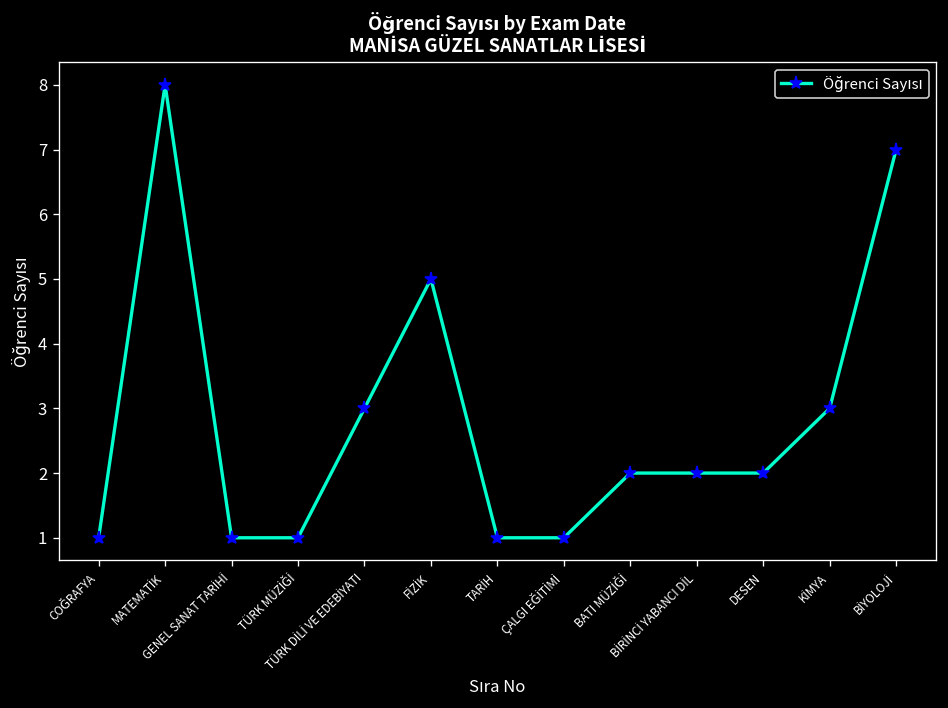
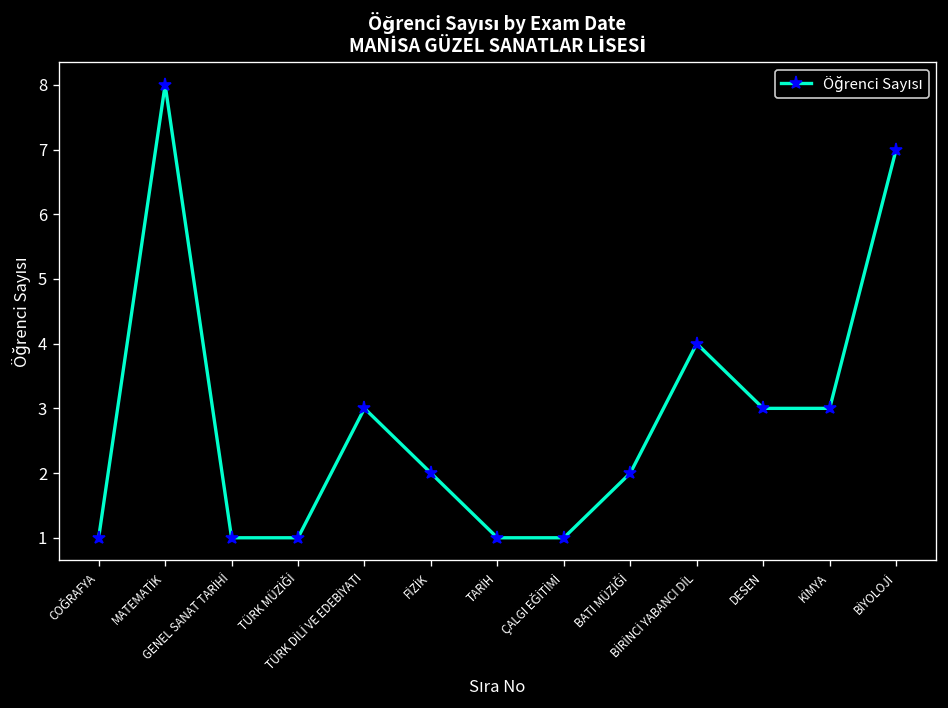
FİZİK: 5 -> 2
BİRİNCİ YABANCI DİL: 2 -> 4
DESEN: 2 -> 3
